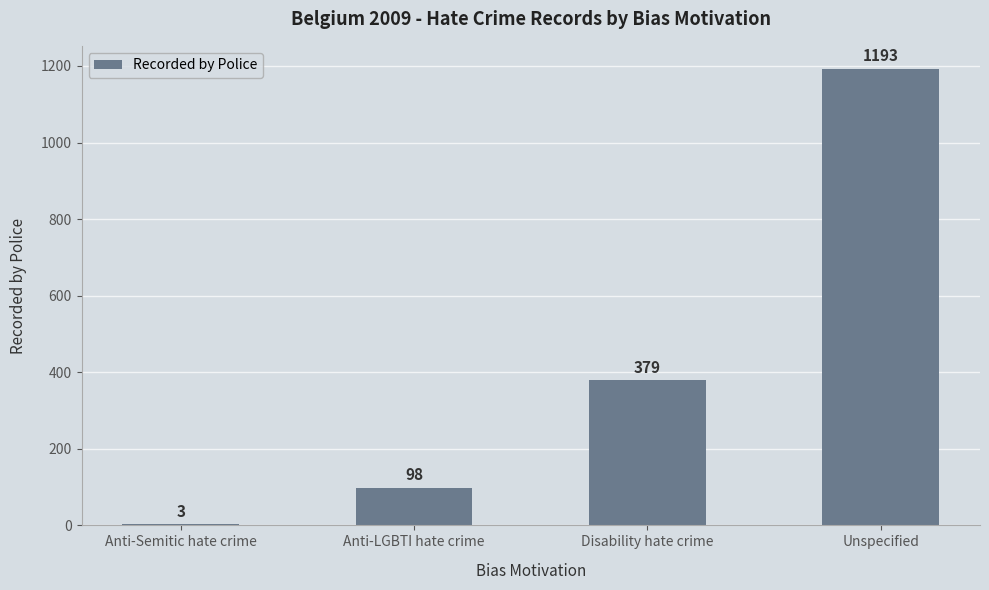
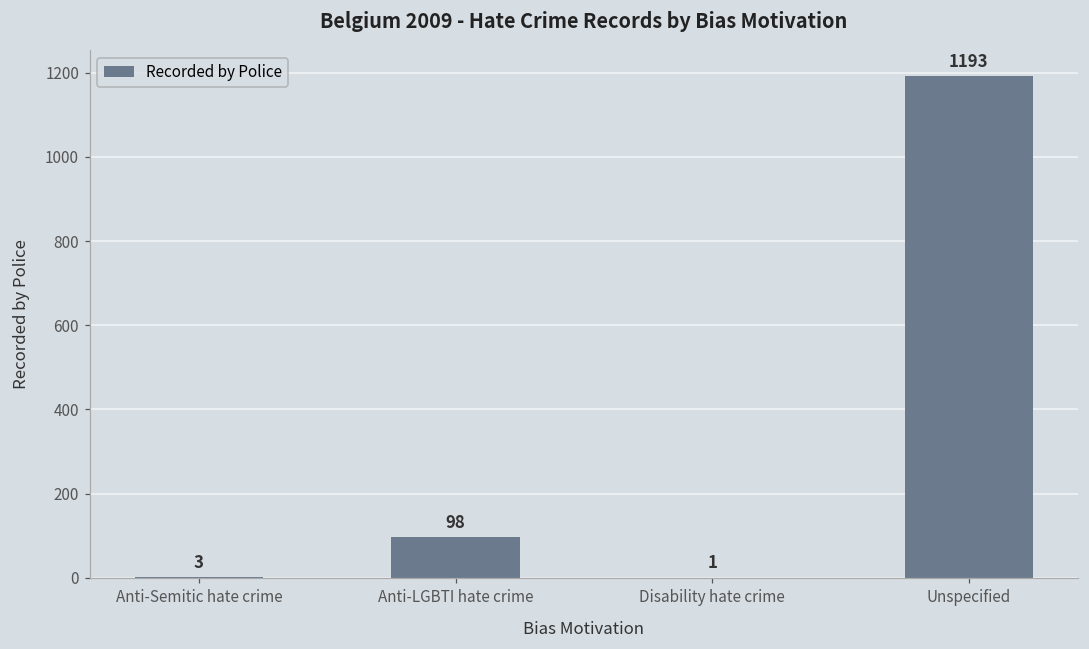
Disability hate crime: 379 -> 1
